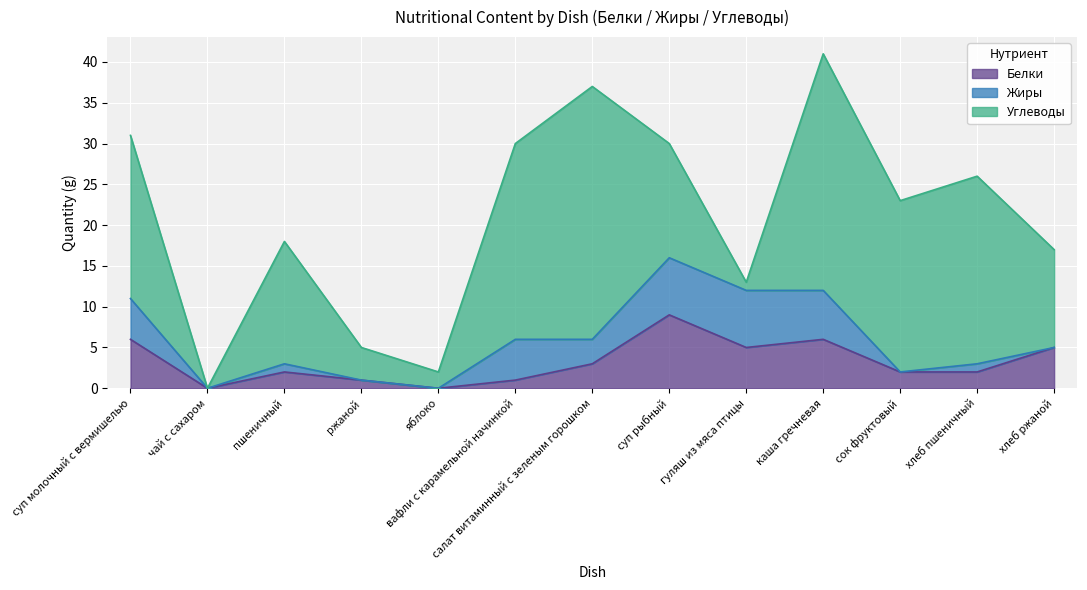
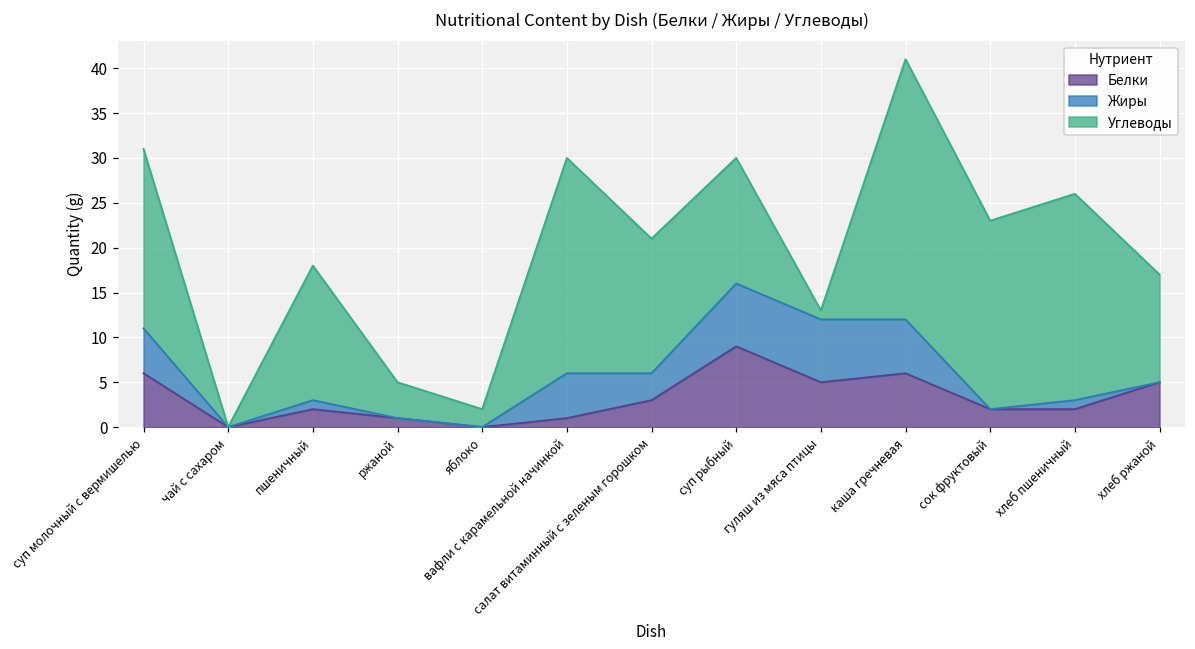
Углеводы, салат витаминный с зеленым горошком: 31 -> 15
